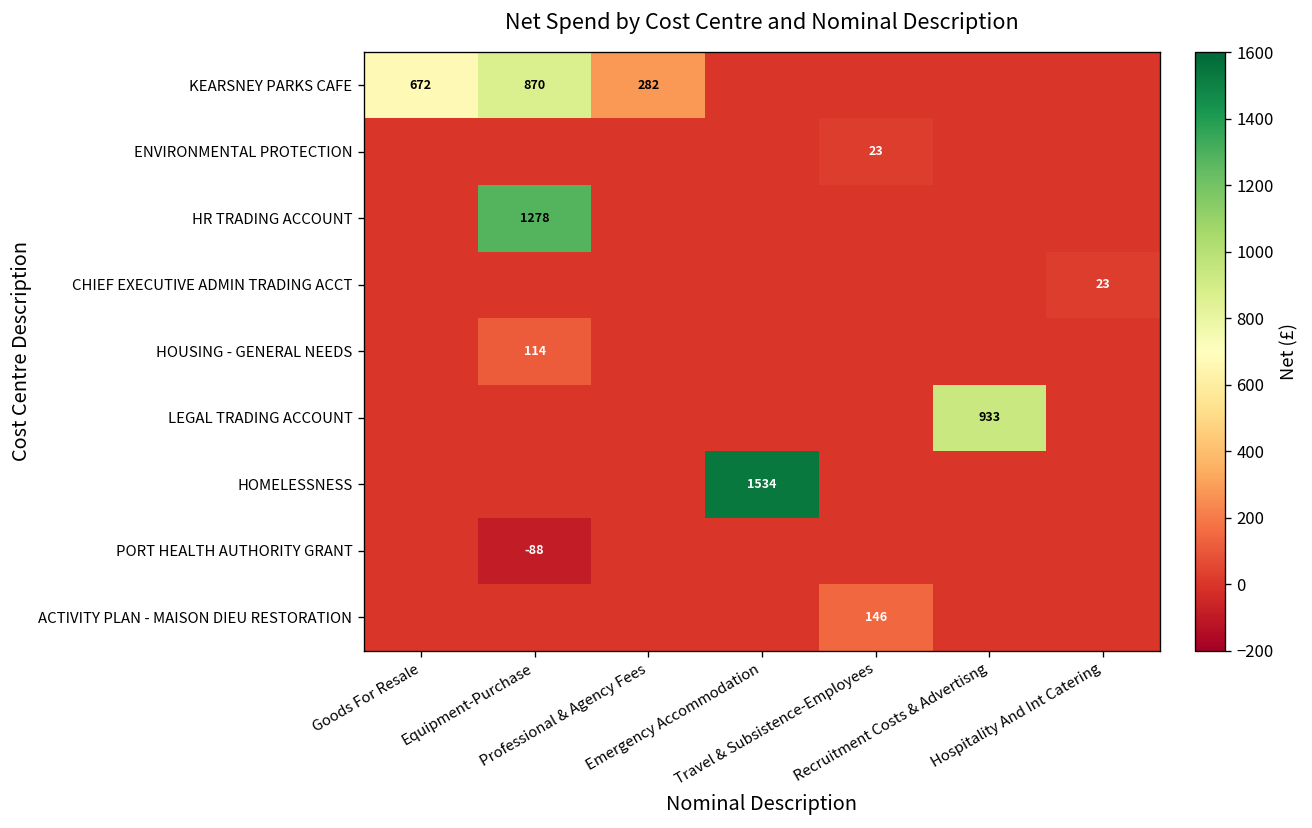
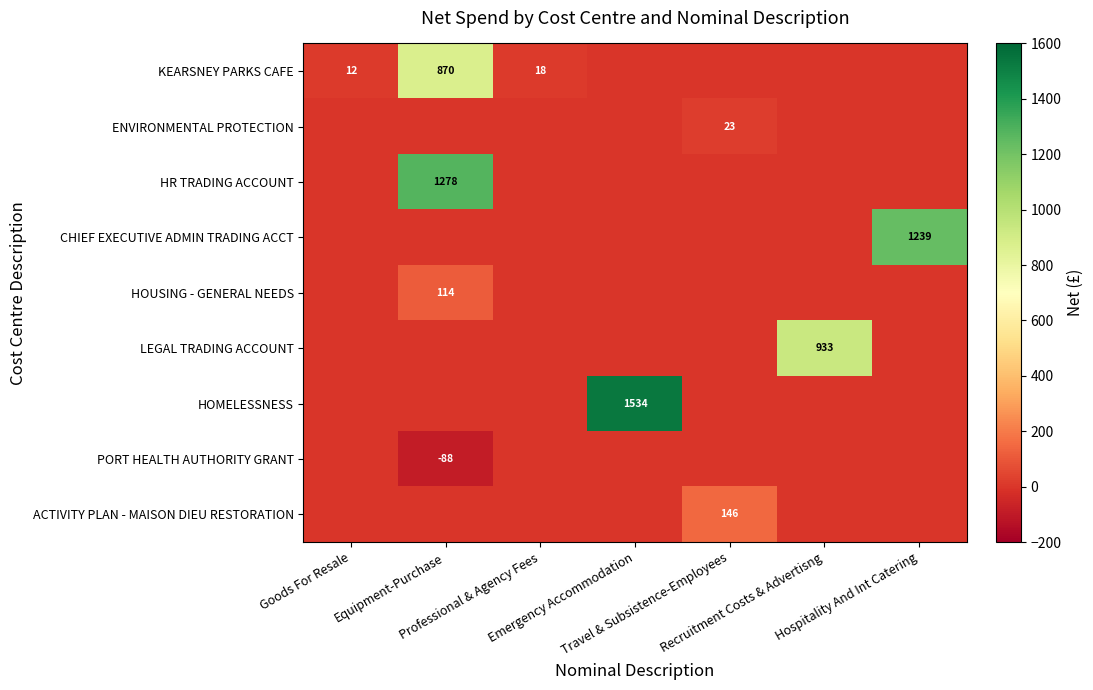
KEARSNEY PARKS CAFE, Goods For Resale: 672 -> 12
KEARSNEY PARKS CAFE, Professional & Agency Fees: 282 -> 18
CHIEF EXECUTIVE ADMIN TRADING ACCT, Hospitality And Int Catering: 23 -> 1239
